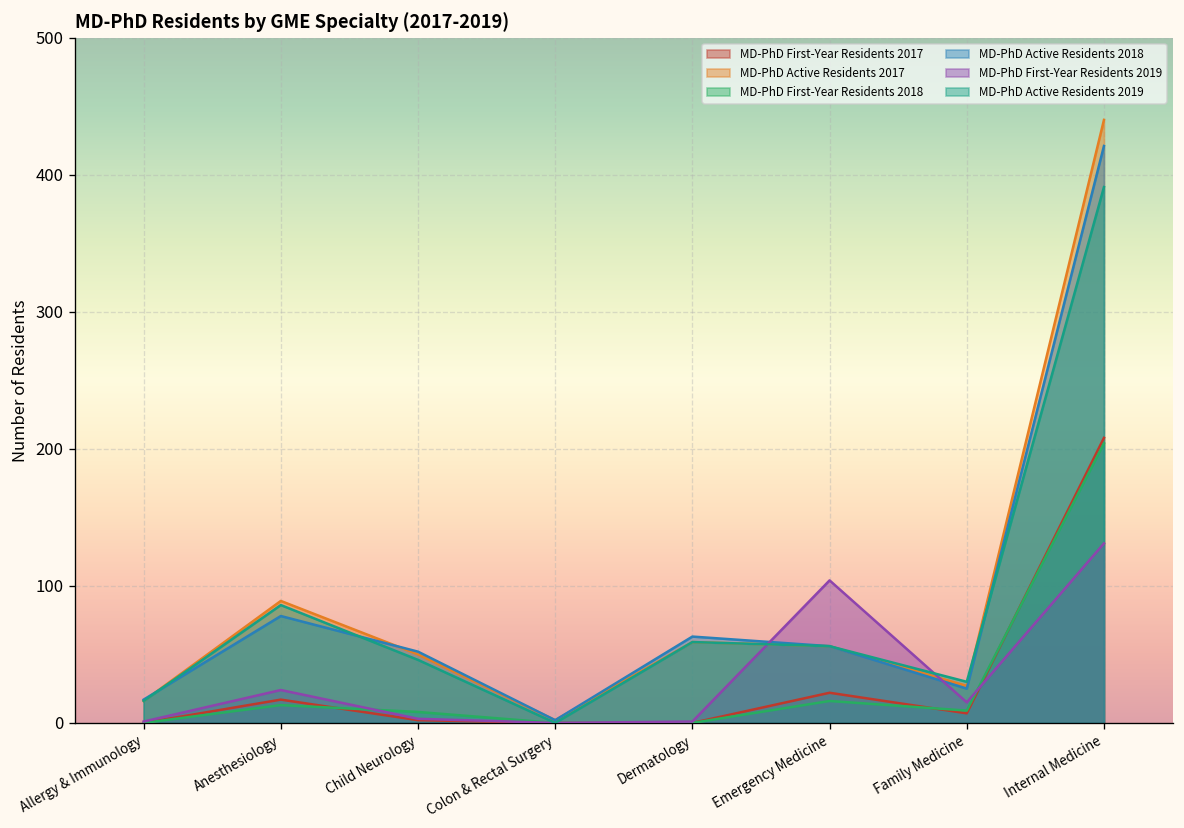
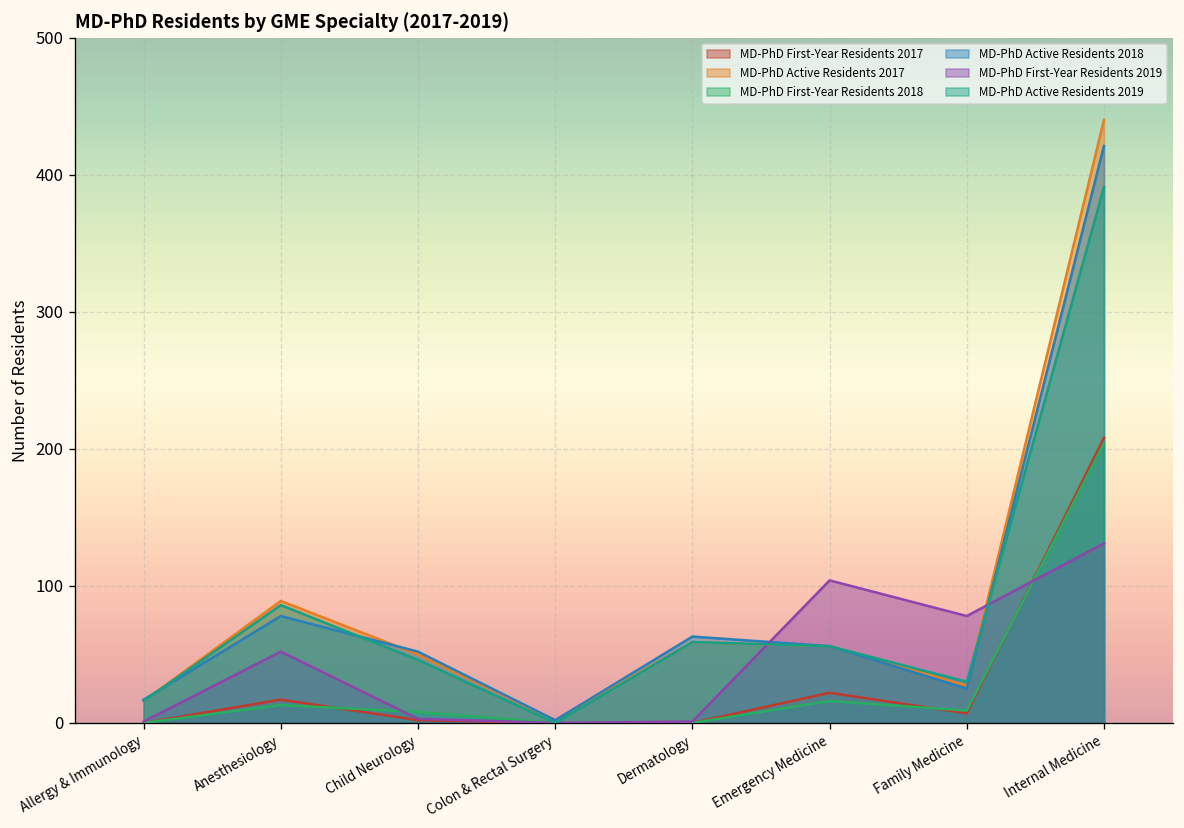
MD-PhD First-Year Residents 2019, Anesthesiology: 24 -> 52
MD-PhD First-Year Residents 2019, Family Medicine: 15 -> 78
